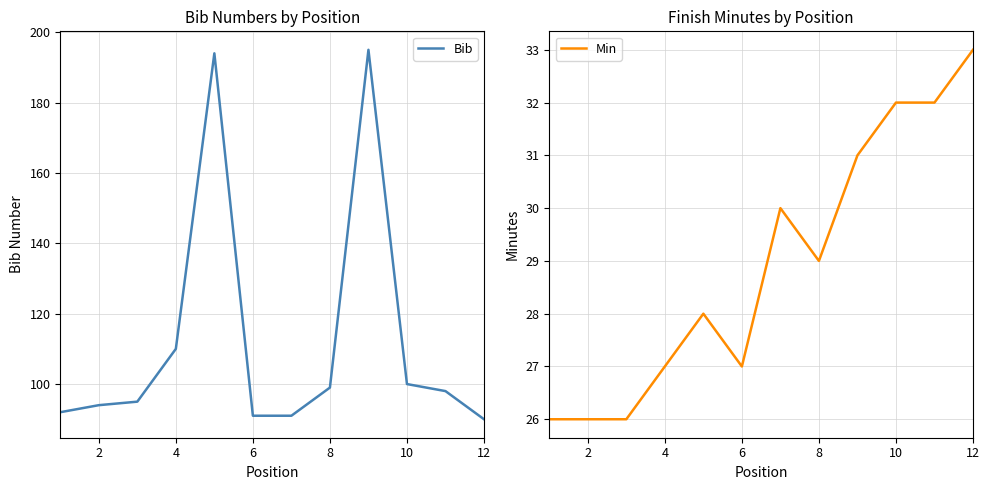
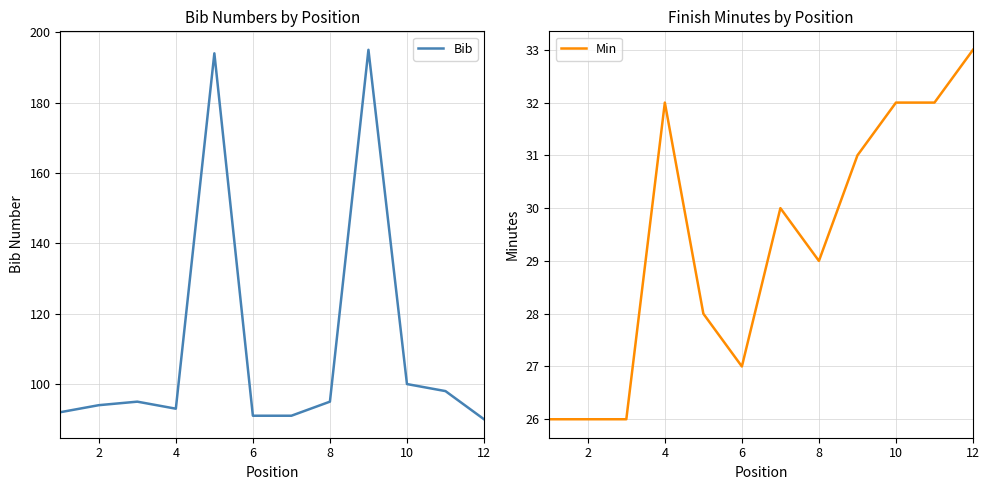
Bib Numbers by Position, 4: 110 -> 93
Bib Numbers by Position, 8: 99 -> 95
Finish Minutes by Position, 4: 27 -> 32
